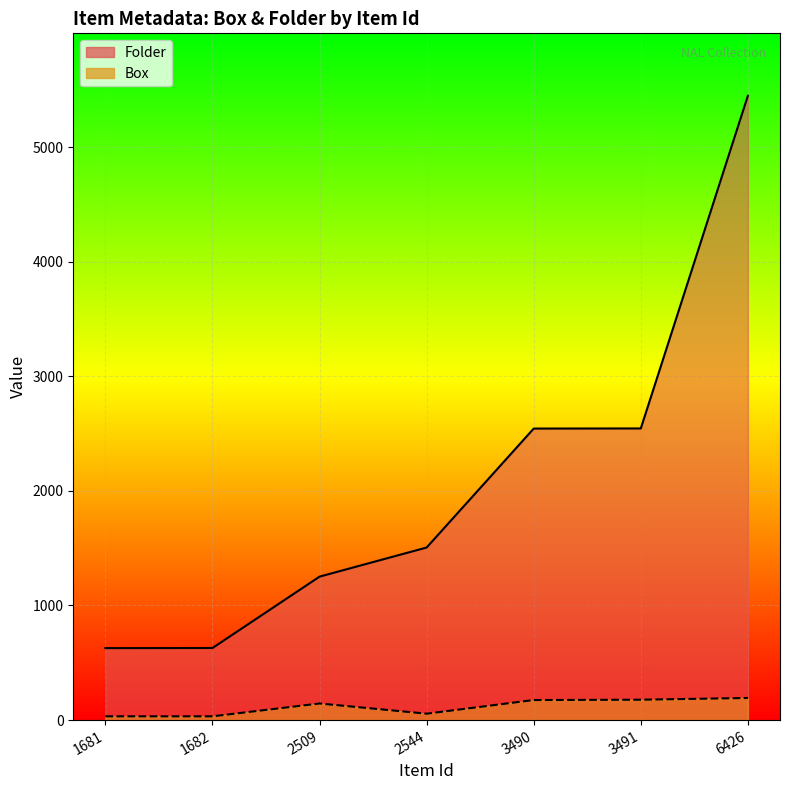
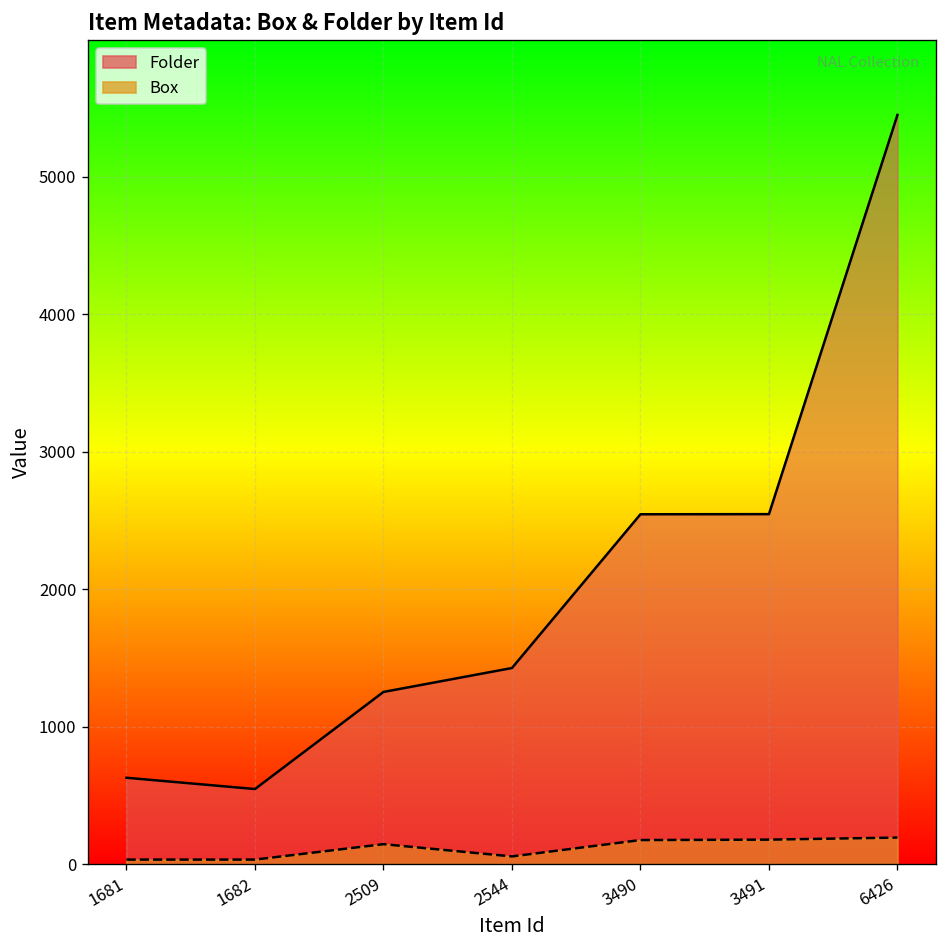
Folder, 1682: 630 -> 550
Folder, 2544: 1510 -> 1430
